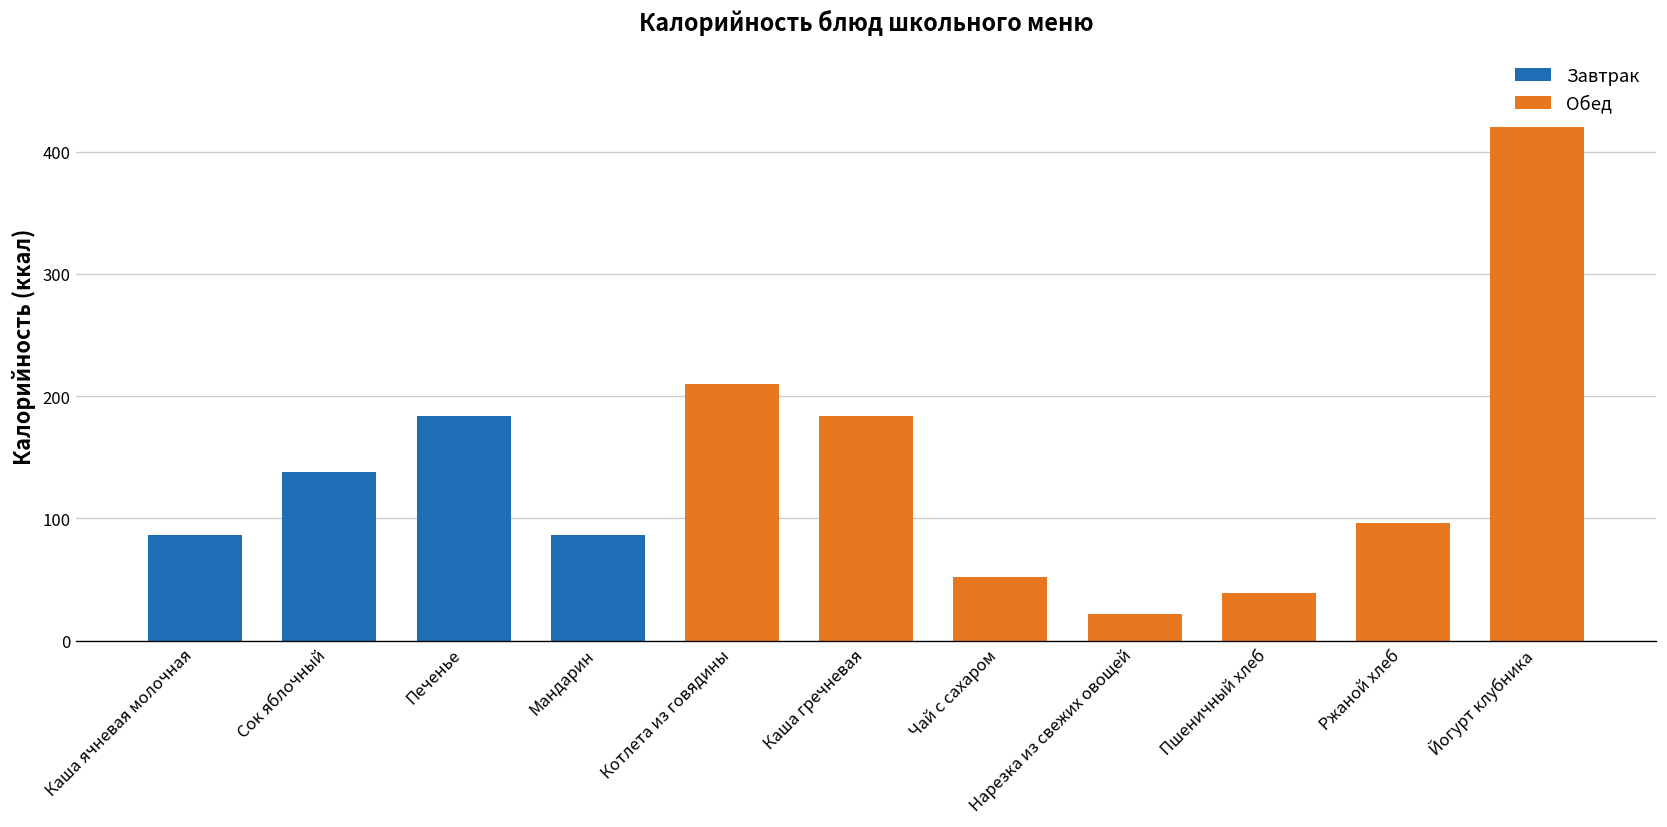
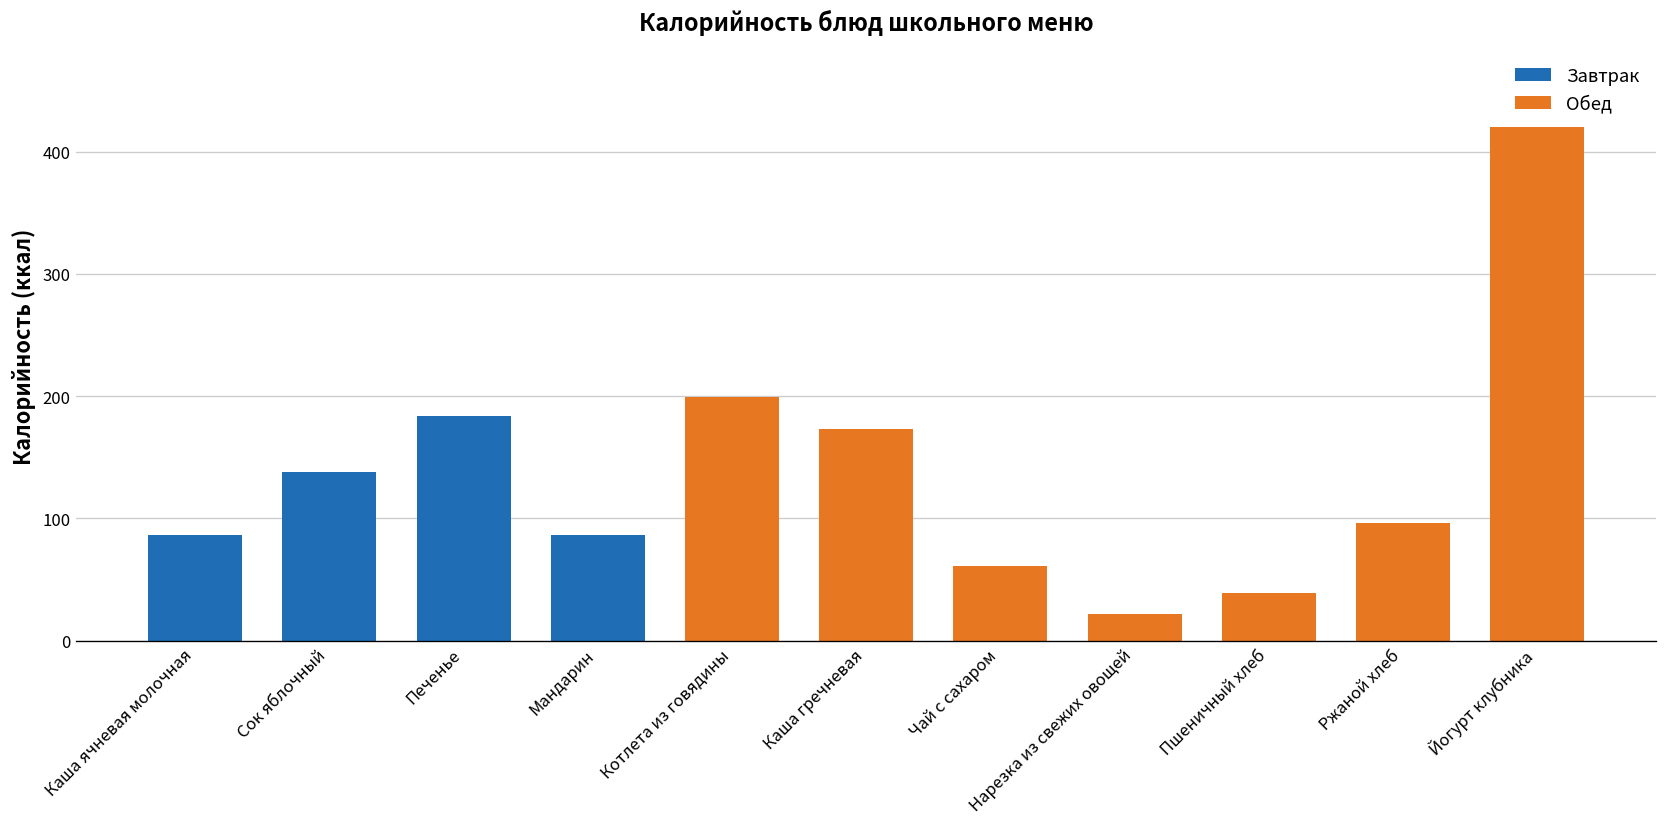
Обед, Котлета из говядины: 210 -> 200
Обед, Каша гречневая: 183 -> 173
Обед, Чай с сахаром: 52 -> 61
